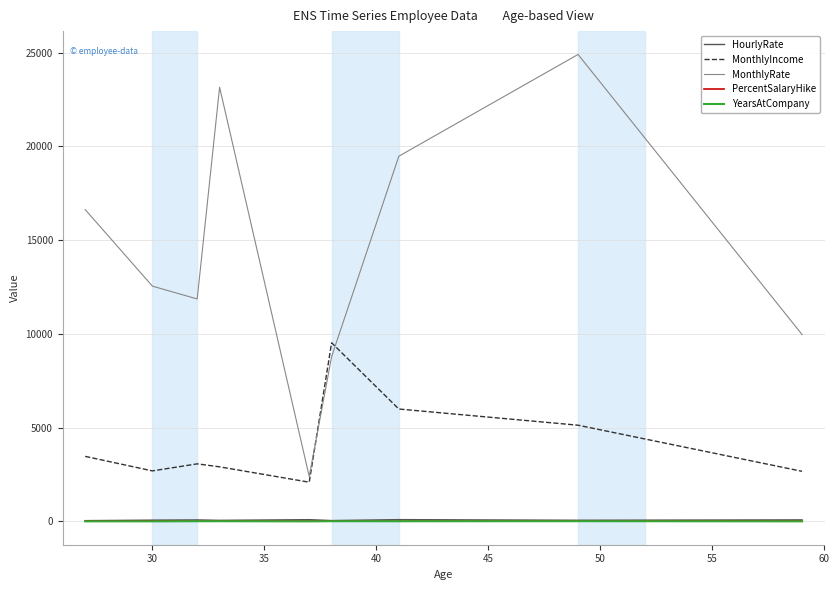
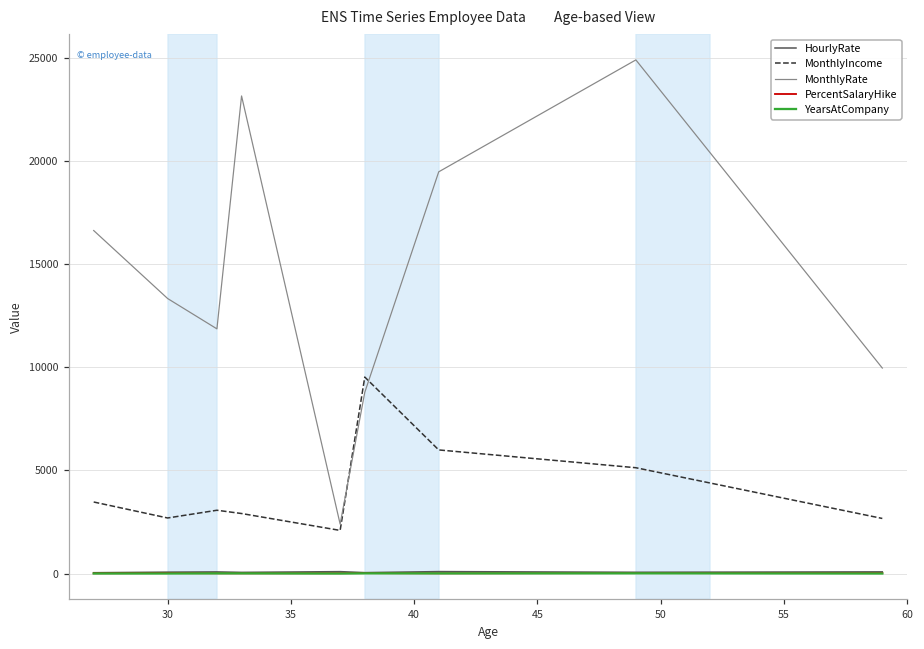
MonthlyRate, 30: 12500 -> 13300
